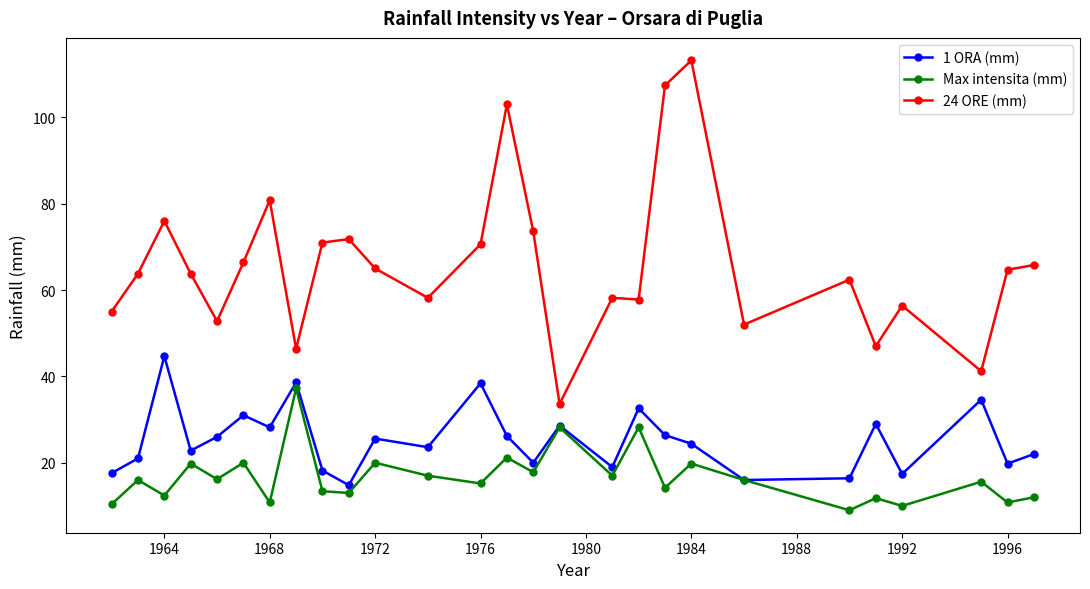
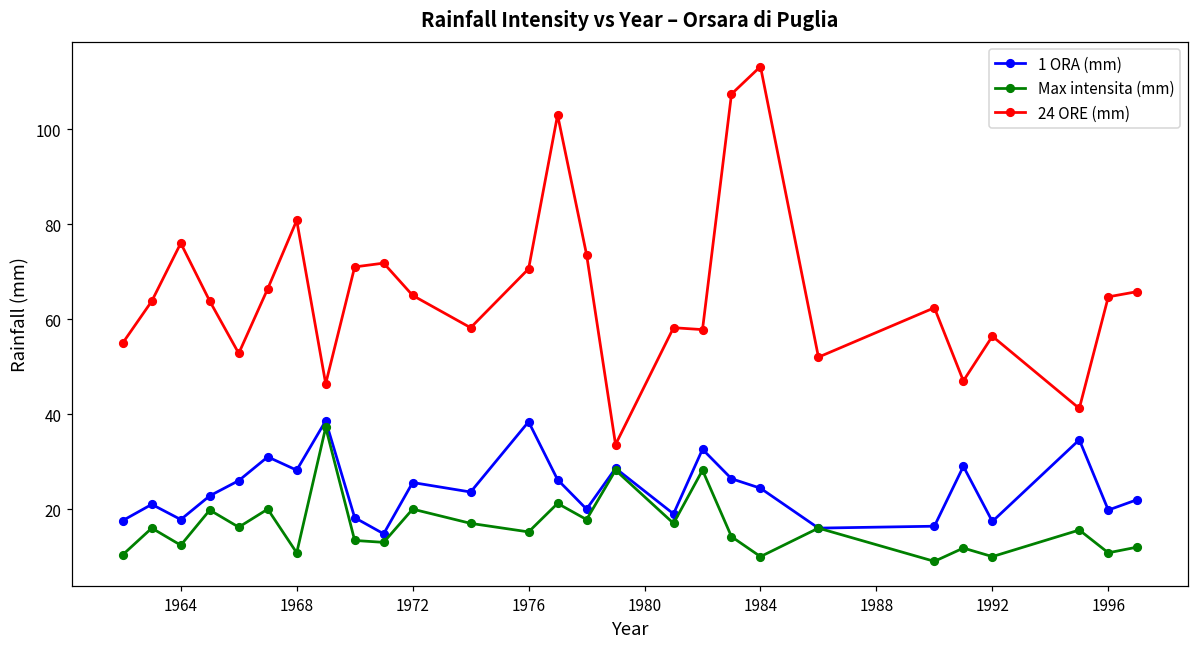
1 ORA (mm), 1964: 45 -> 18
Max intensita (mm), 1984: 20 -> 10
